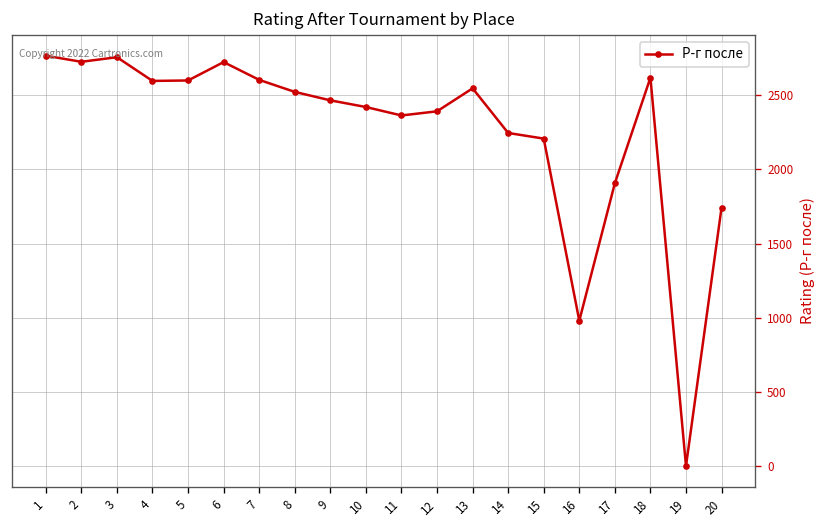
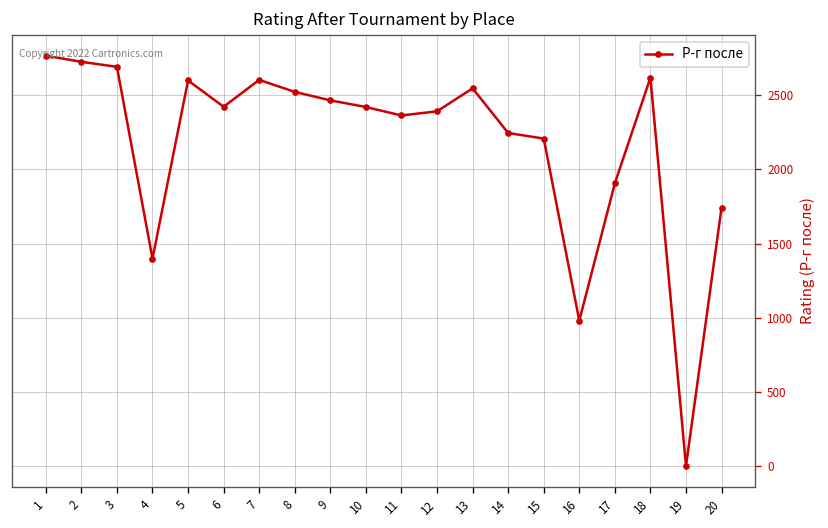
3: 2760 -> 2690
4: 2600 -> 1400
6: 2720 -> 2420
